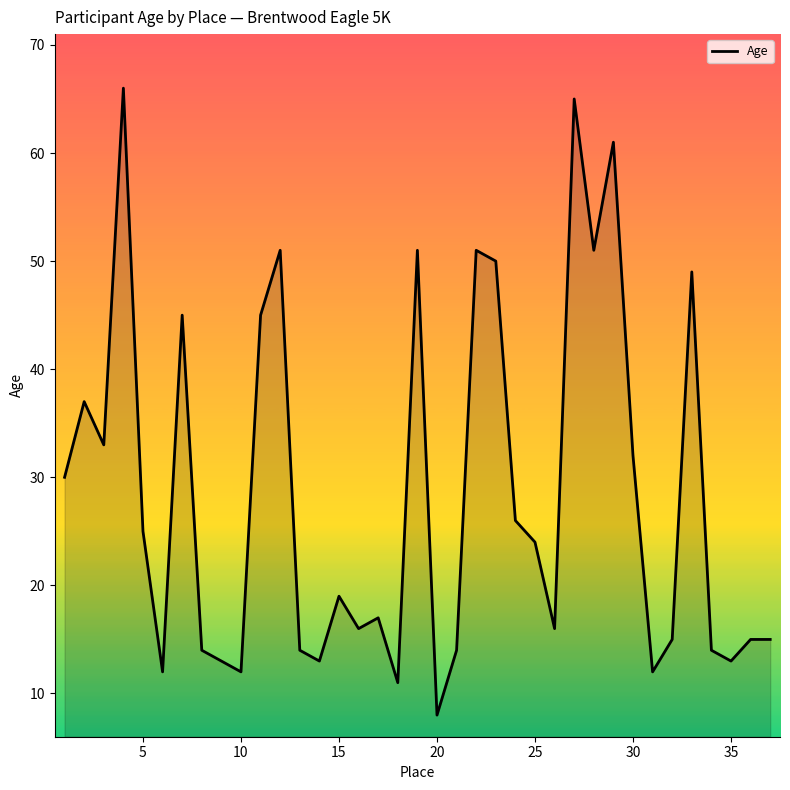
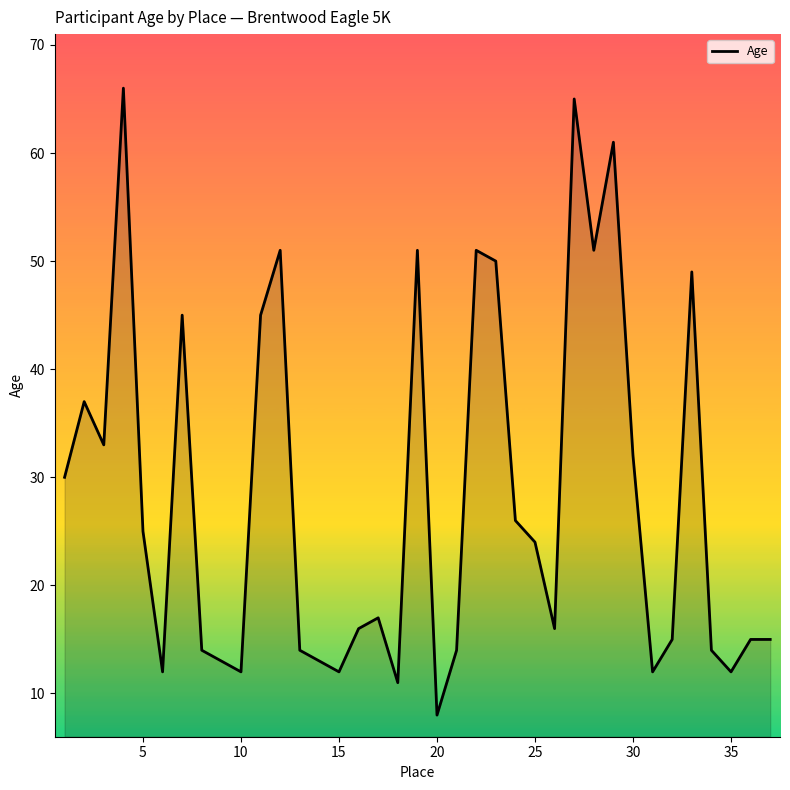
15: 19 -> 12
35: 13 -> 12
